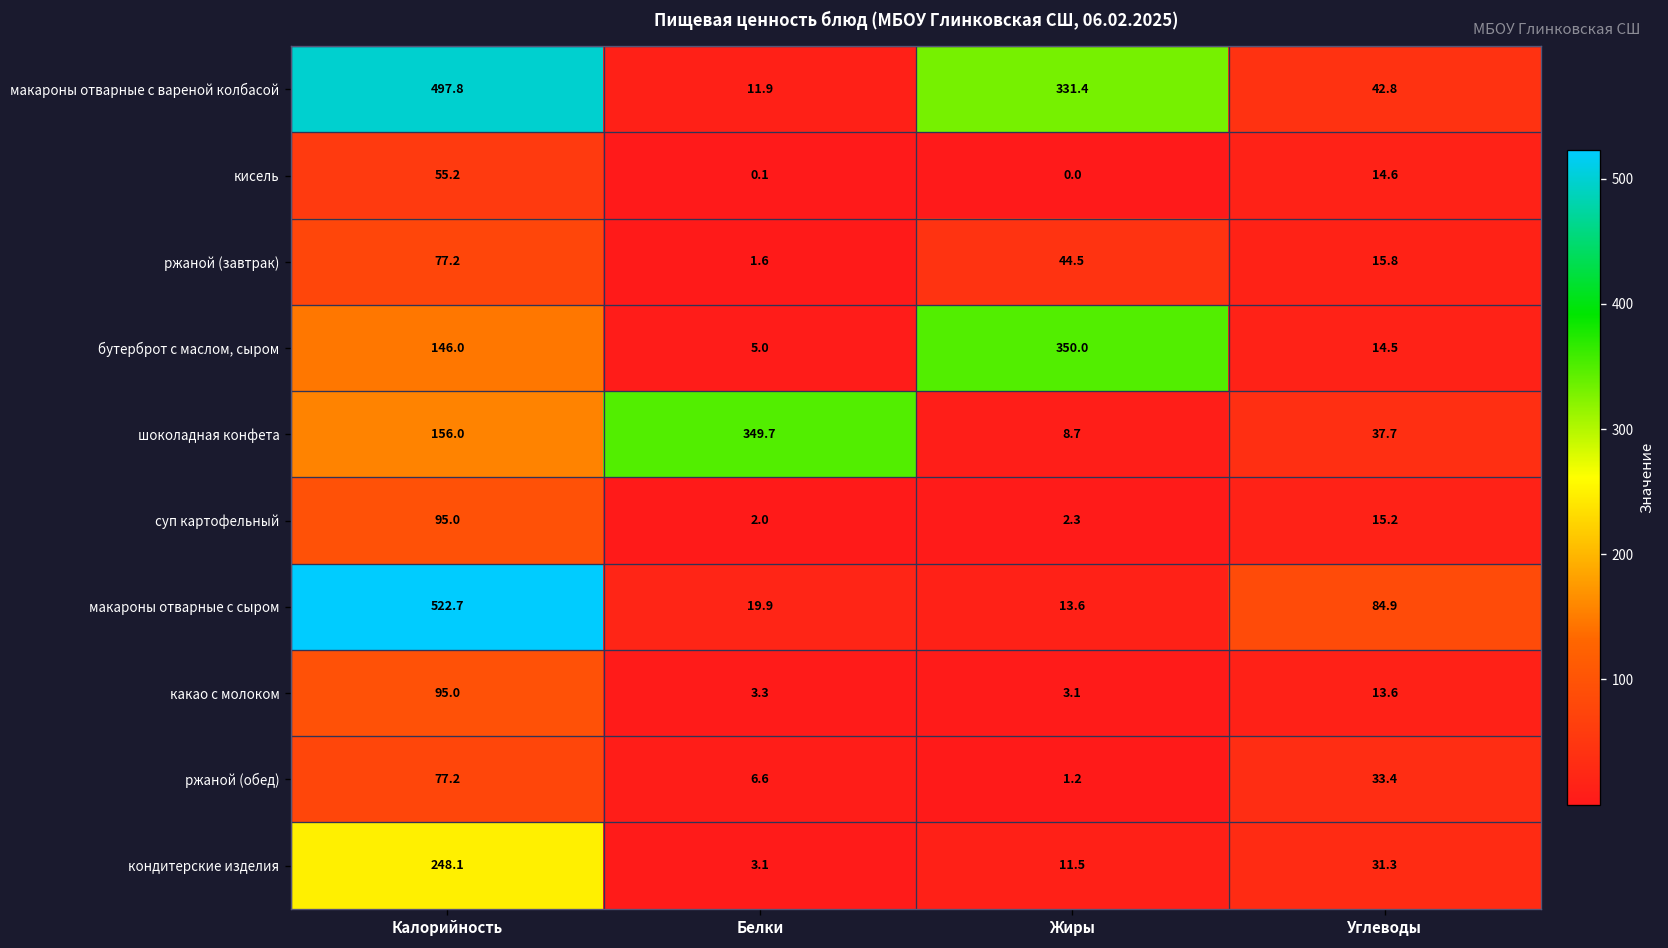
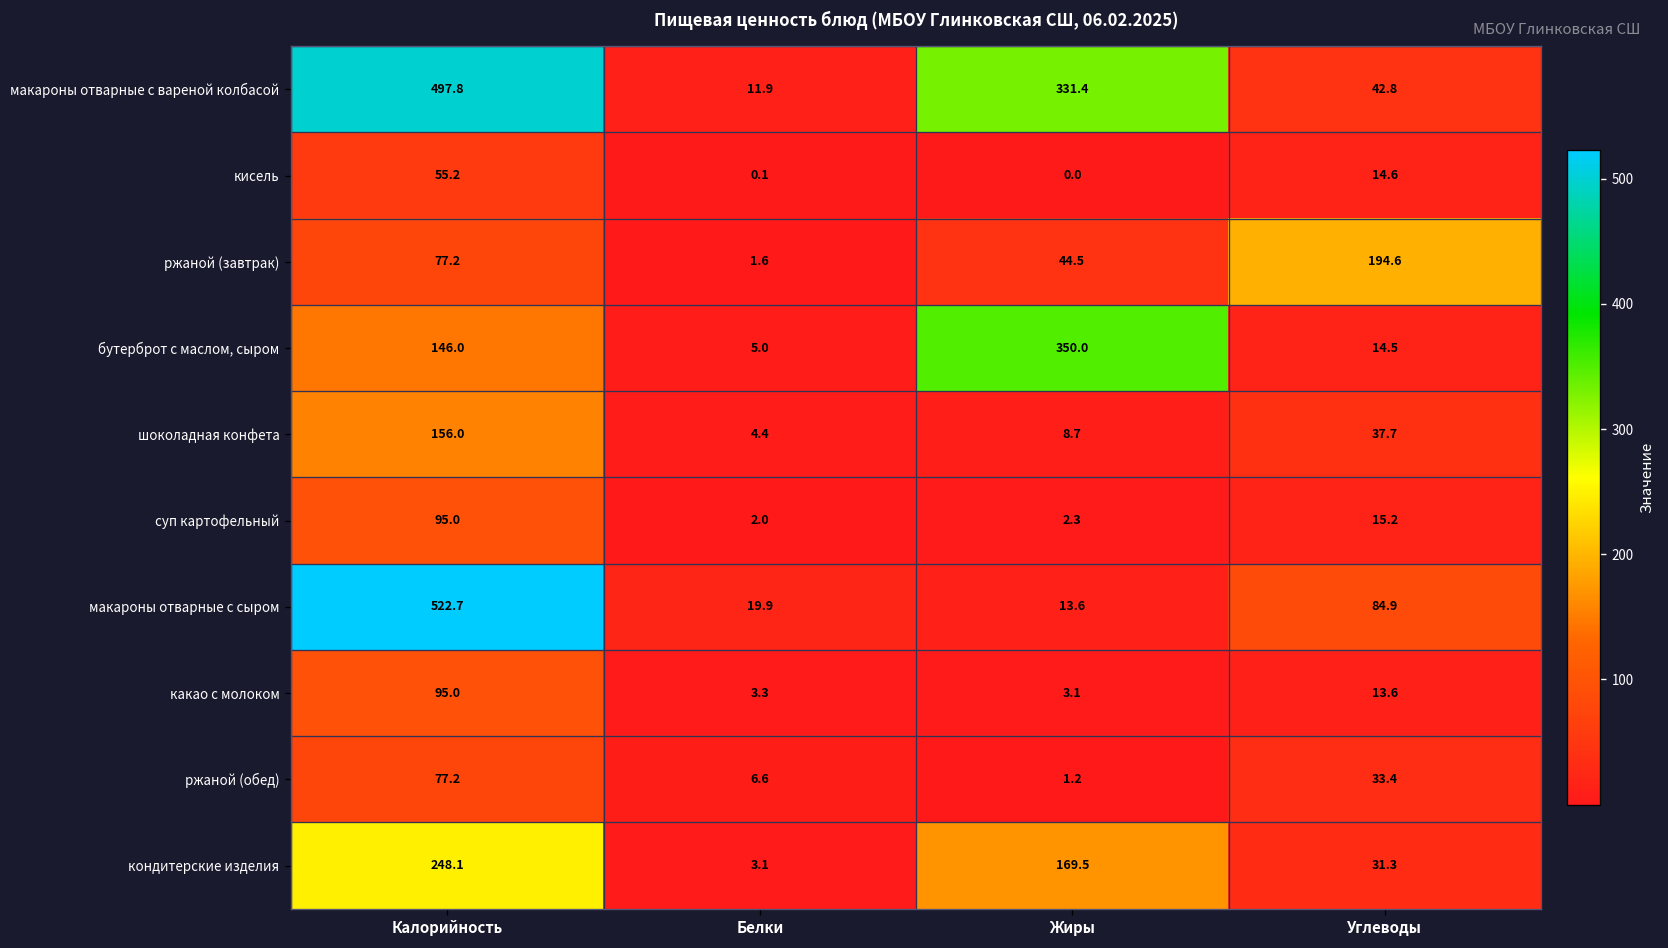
ржаной (завтрак), Углеводы: 15.8 -> 194.6
шоколадная конфета, Белки: 349.7 -> 4.4
кондитерские изделия, Жиры: 11.5 -> 169.5
